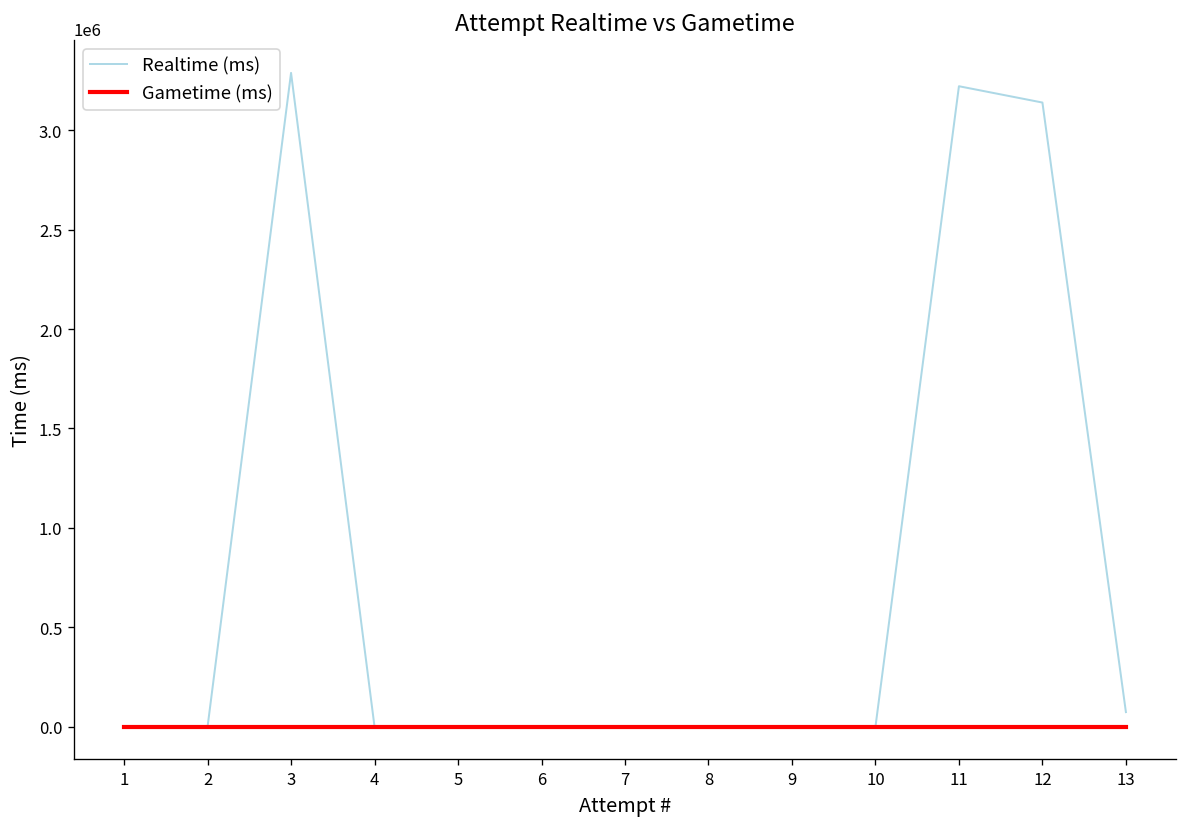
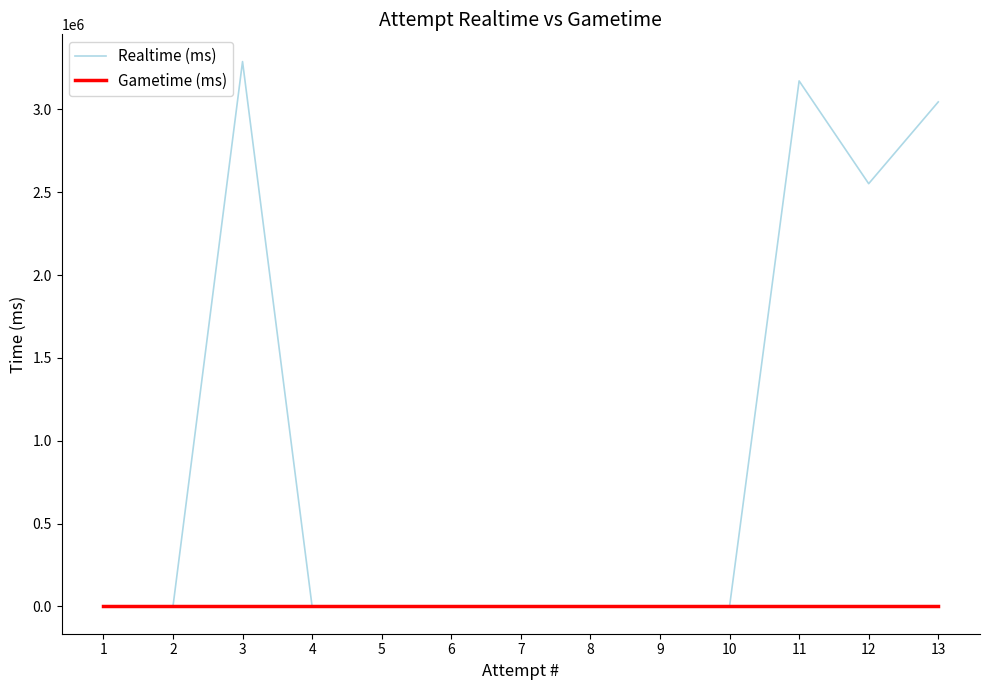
Realtime (ms), 11: 3220000 -> 3170000
Realtime (ms), 12: 3140000 -> 2550000
Realtime (ms), 13: 70000 -> 3040000
